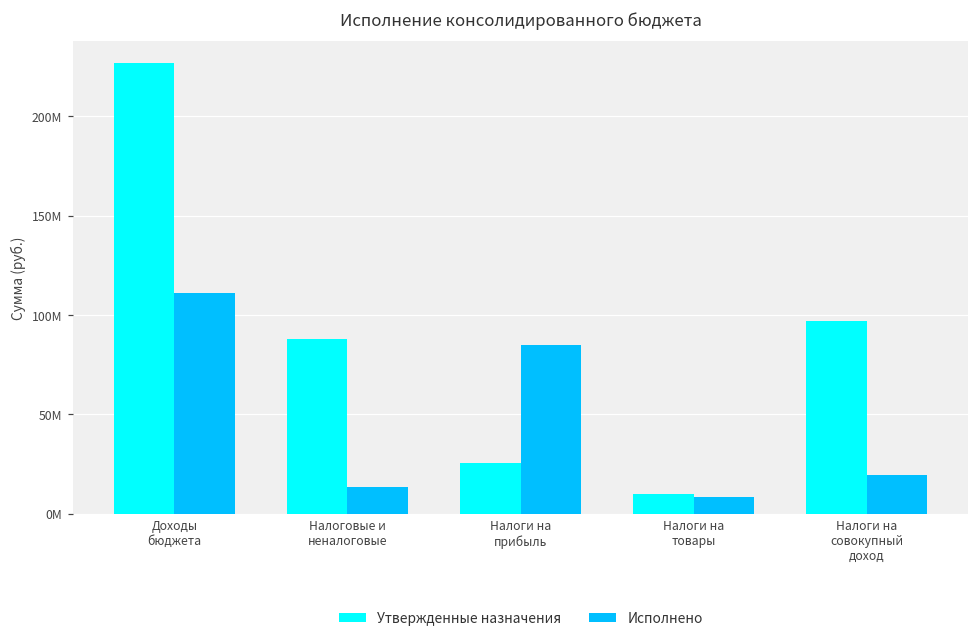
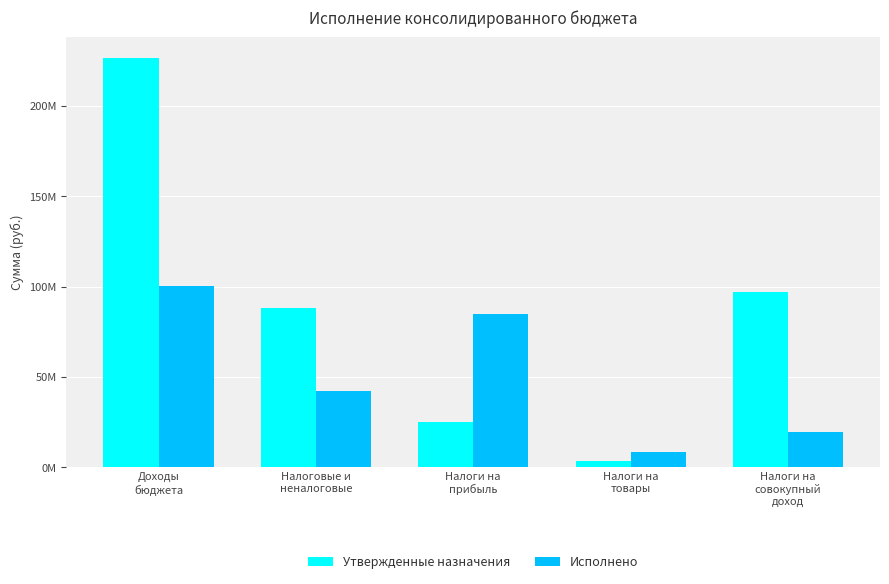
Исполнено, Доходы бюджета: 111000000 -> 100000000
Исполнено, Налоговые и неналоговые: 13000000 -> 42000000
Утвержденные назначения, Налоги на товары: 10000000 -> 3000000
